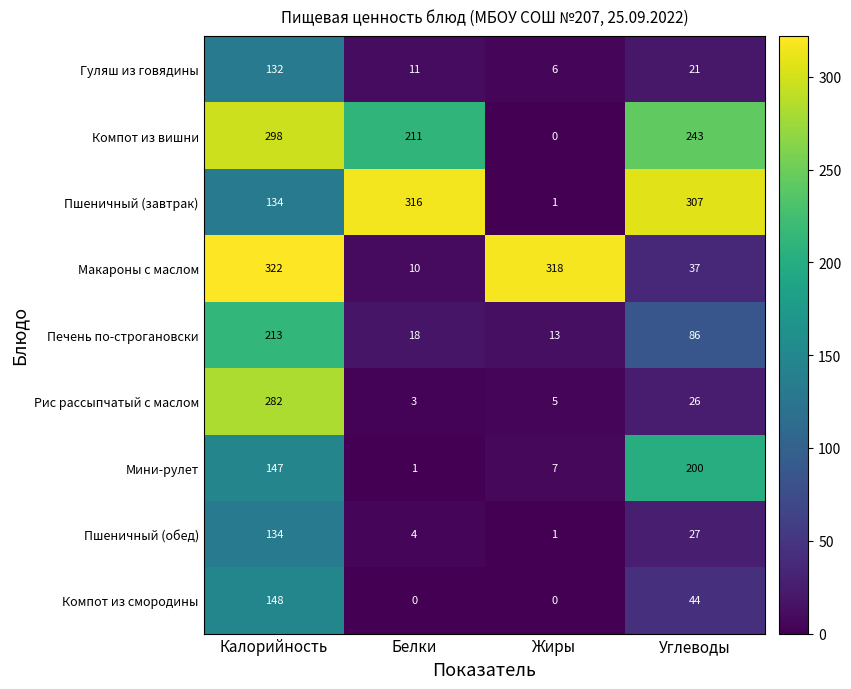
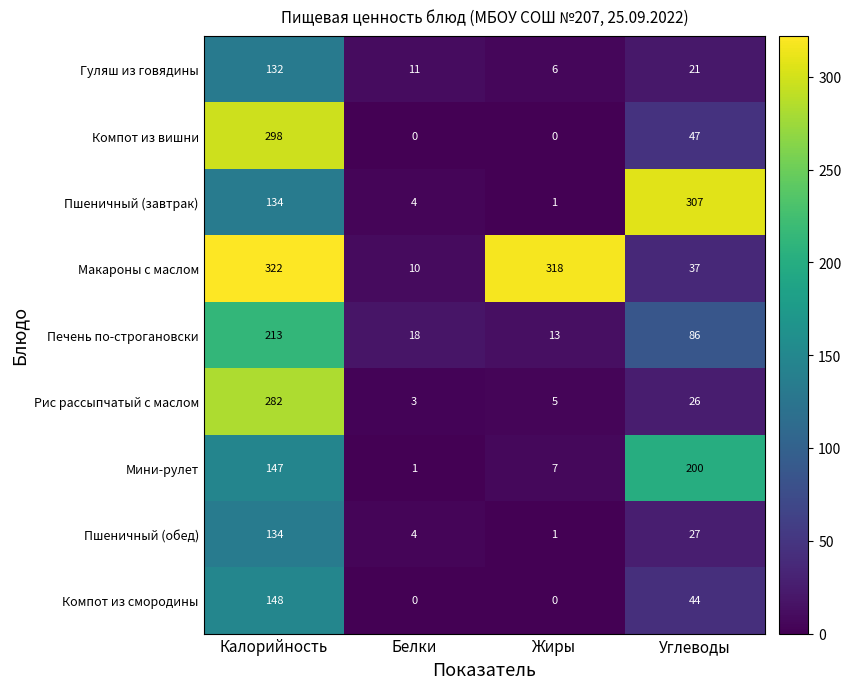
Компот из вишни, Белки: 211 -> 0
Компот из вишни, Углеводы: 243 -> 47
Пшеничный (завтрак), Белки: 316 -> 4
